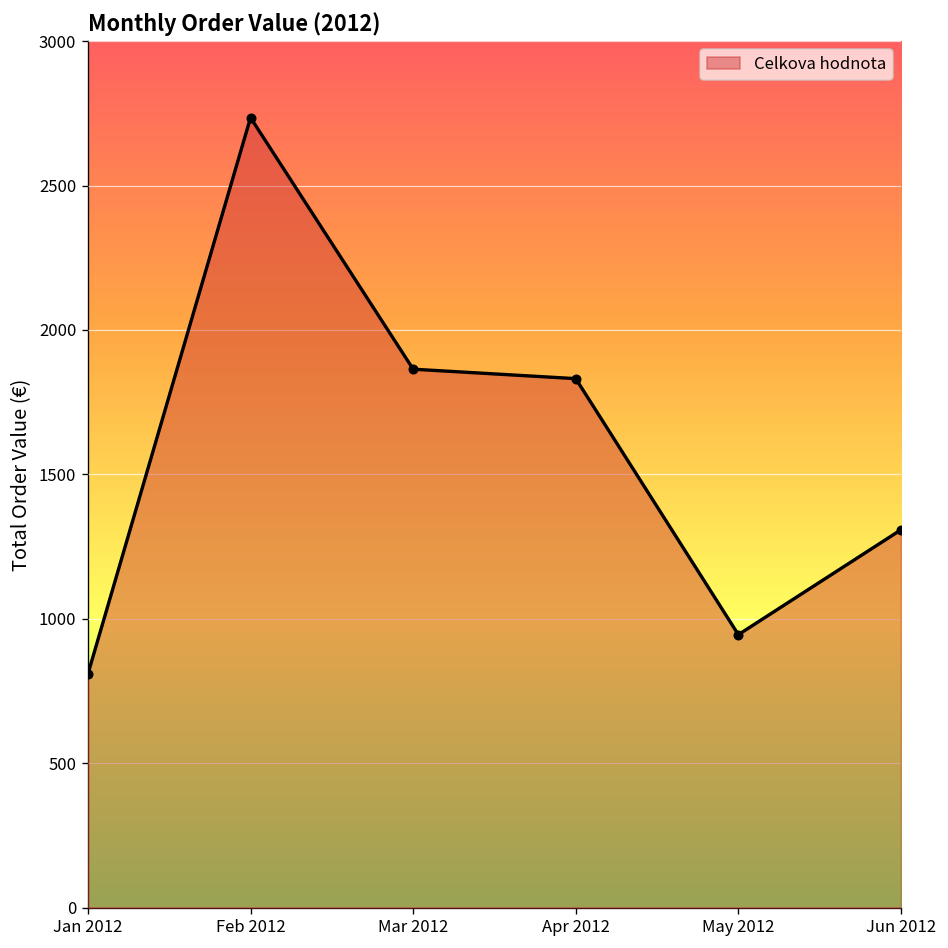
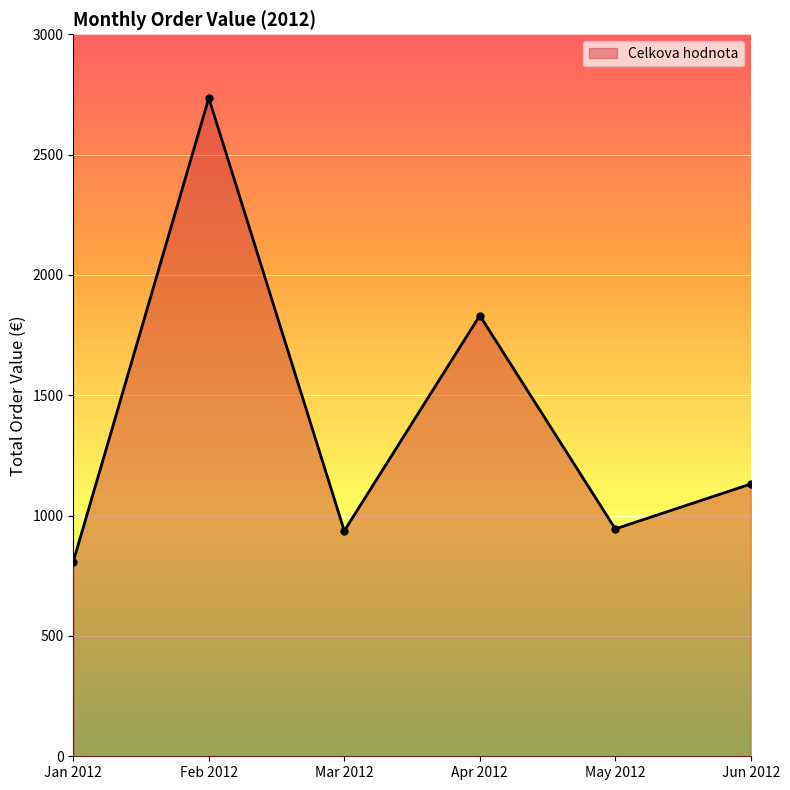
Mar 2012: 1860 -> 940
Jun 2012: 1310 -> 1130
